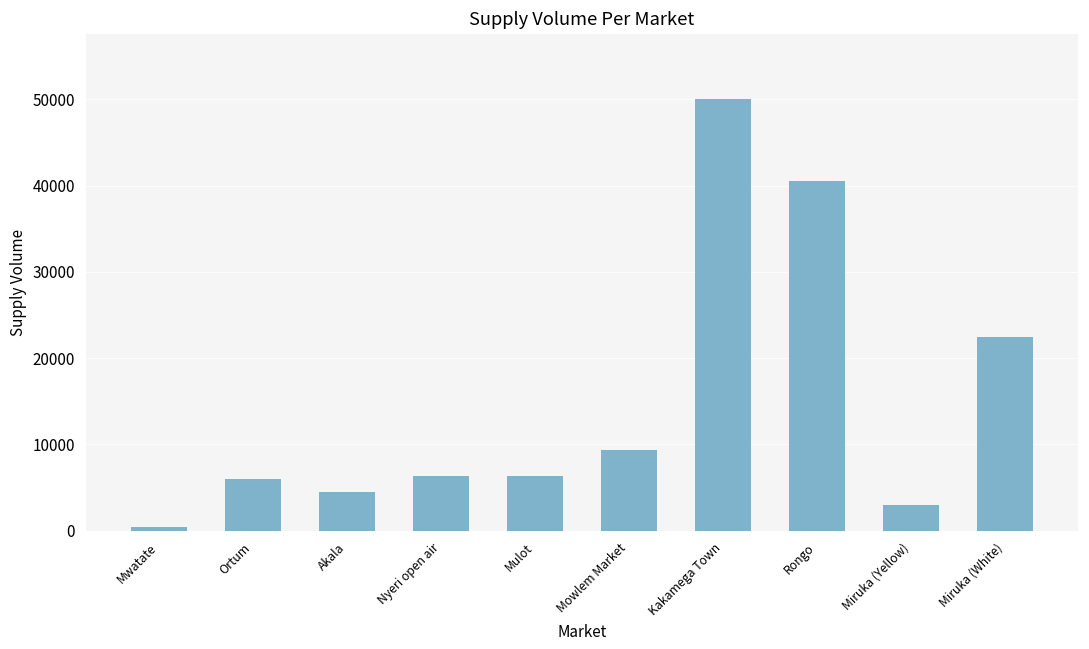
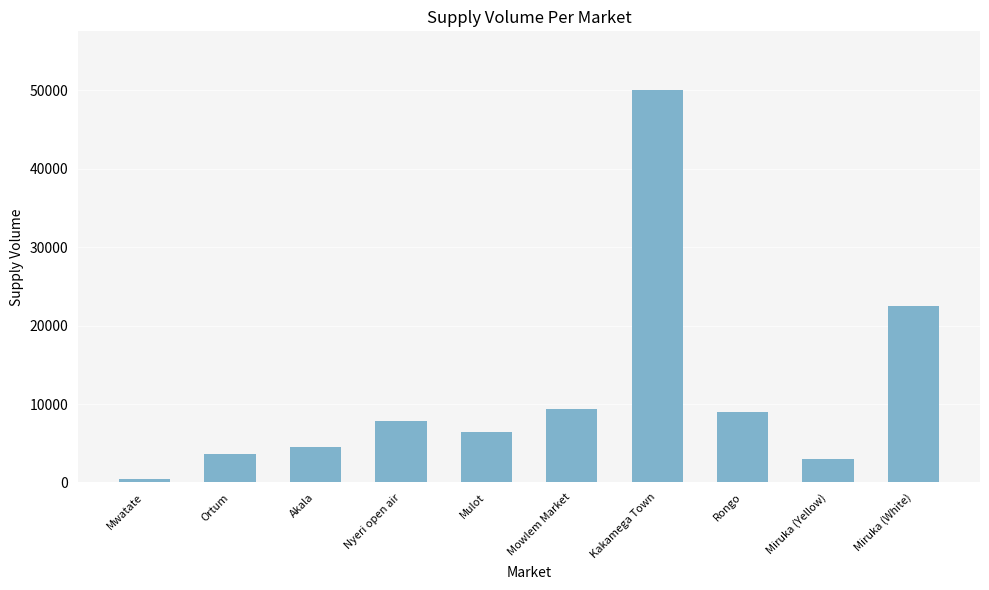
Ortum: 6000 -> 4000
Nyeri open air: 6000 -> 8000
Rongo: 41000 -> 9000
